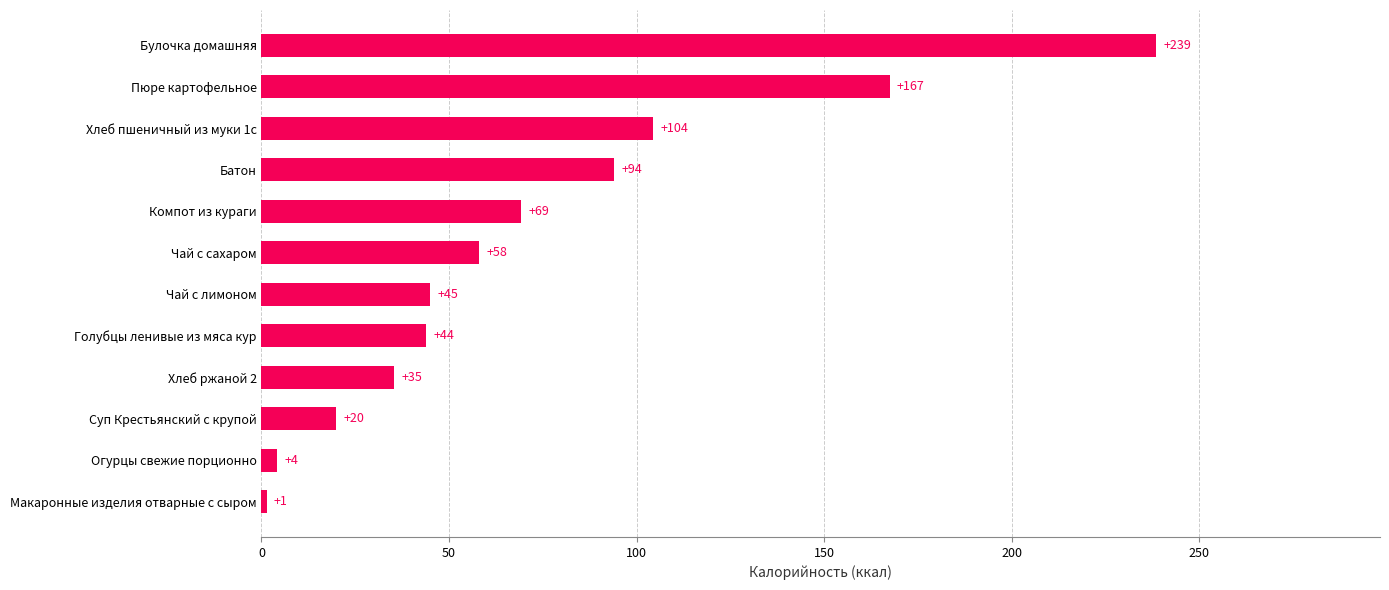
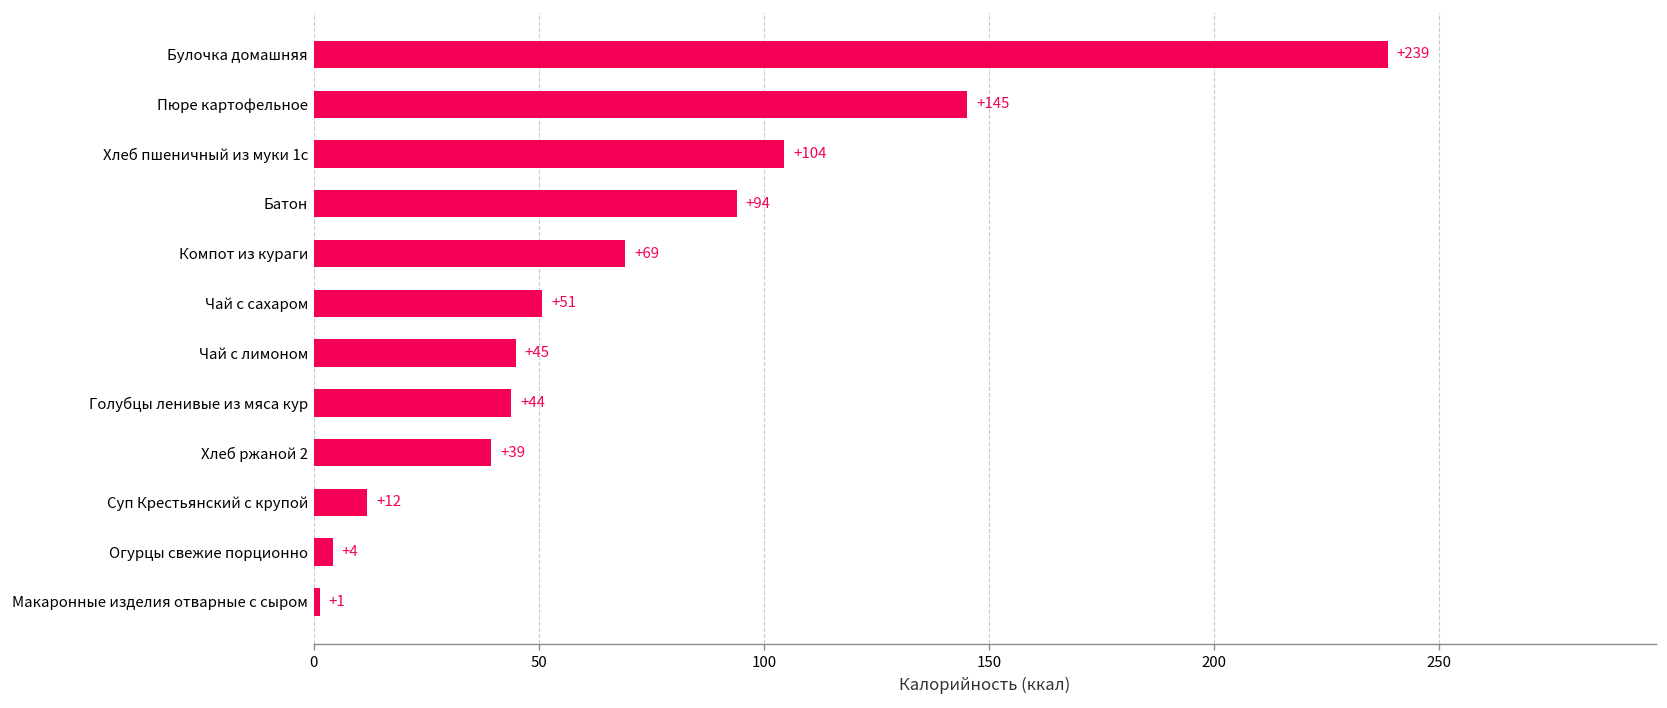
Пюре картофельное: +167 -> +145
Чай с сахаром: +58 -> +51
Хлеб ржаной 2: +35 -> +39
Суп Крестьянский с крупой: +20 -> +12
